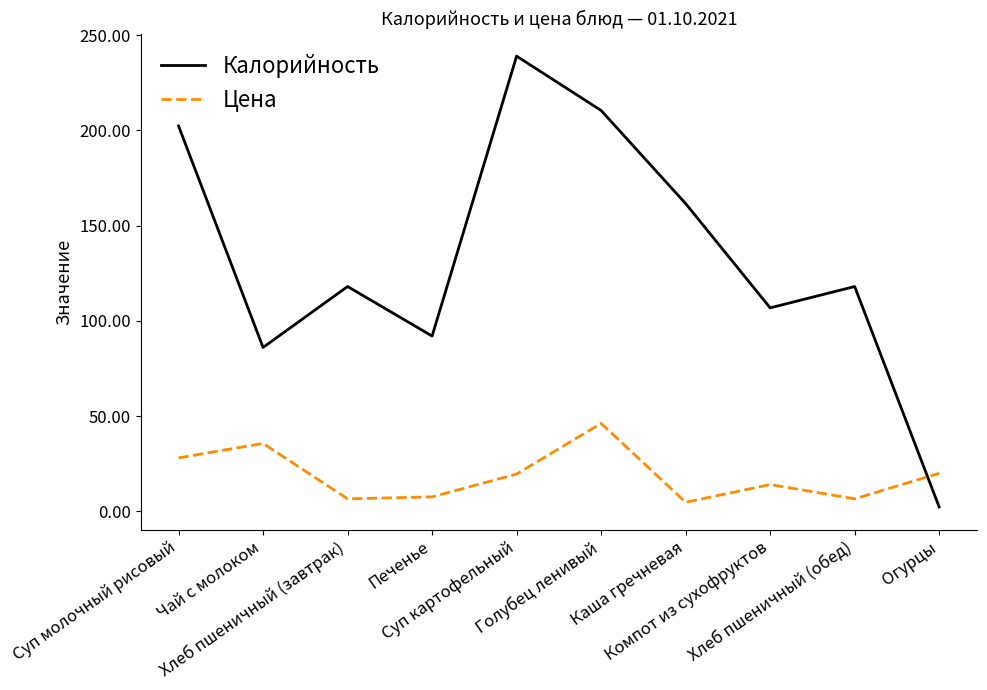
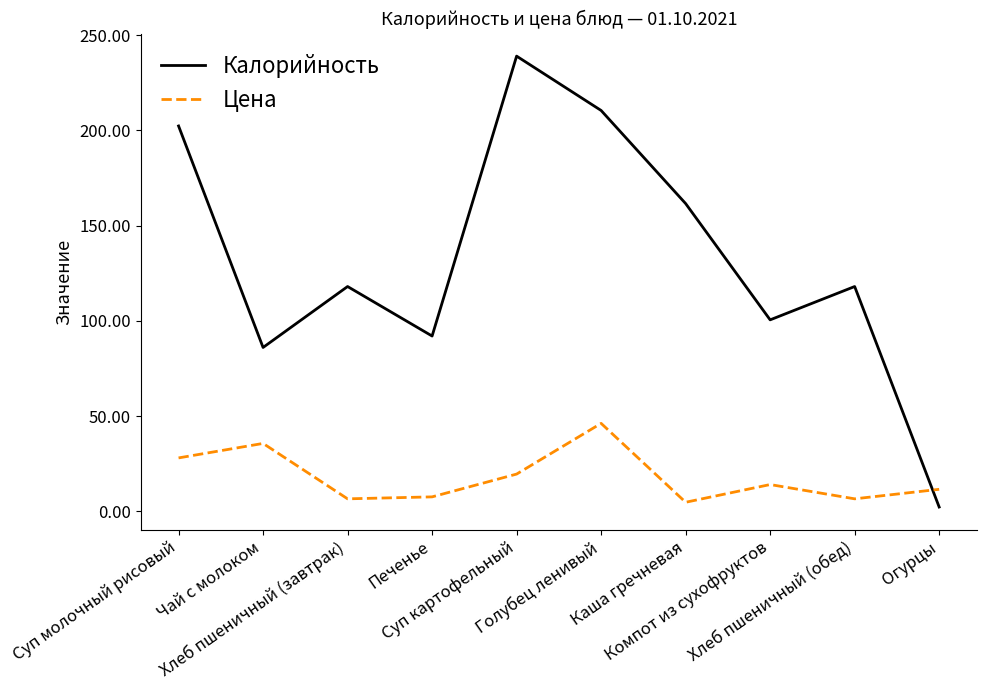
Калорийность, Компот из сухофруктов: 107 -> 101
Цена, Огурцы: 20 -> 12
